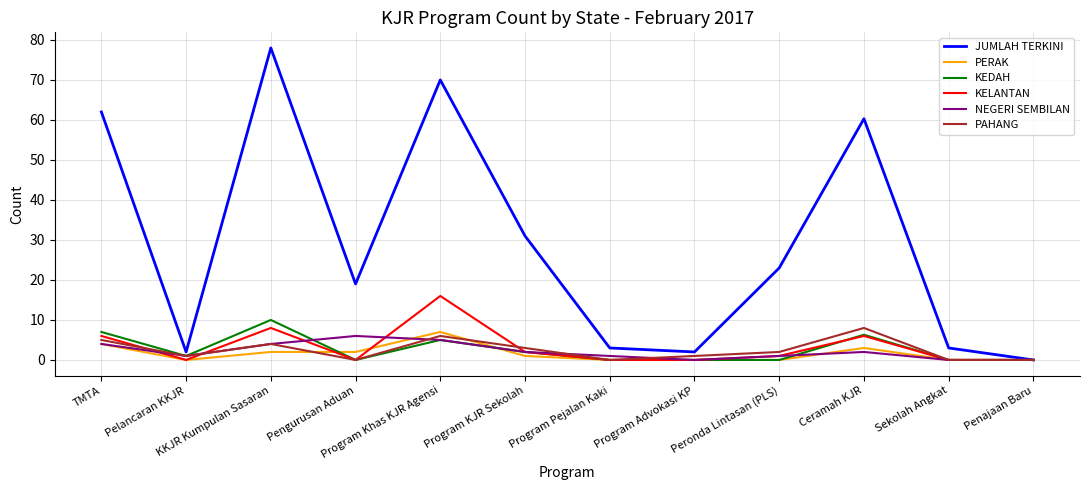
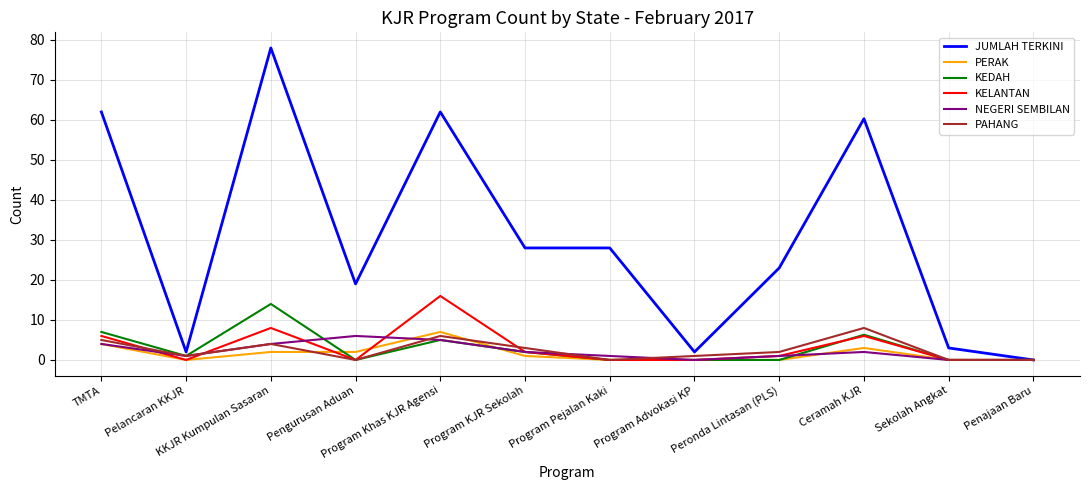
KEDAH, KKJR Kumpulan Sasaran: 10 -> 14
JUMLAH TERKINI, Program Khas KJR Agensi: 70 -> 62
JUMLAH TERKINI, Program KJR Sekolah: 31 -> 28
JUMLAH TERKINI, Program Pejalan Kaki: 3 -> 28
